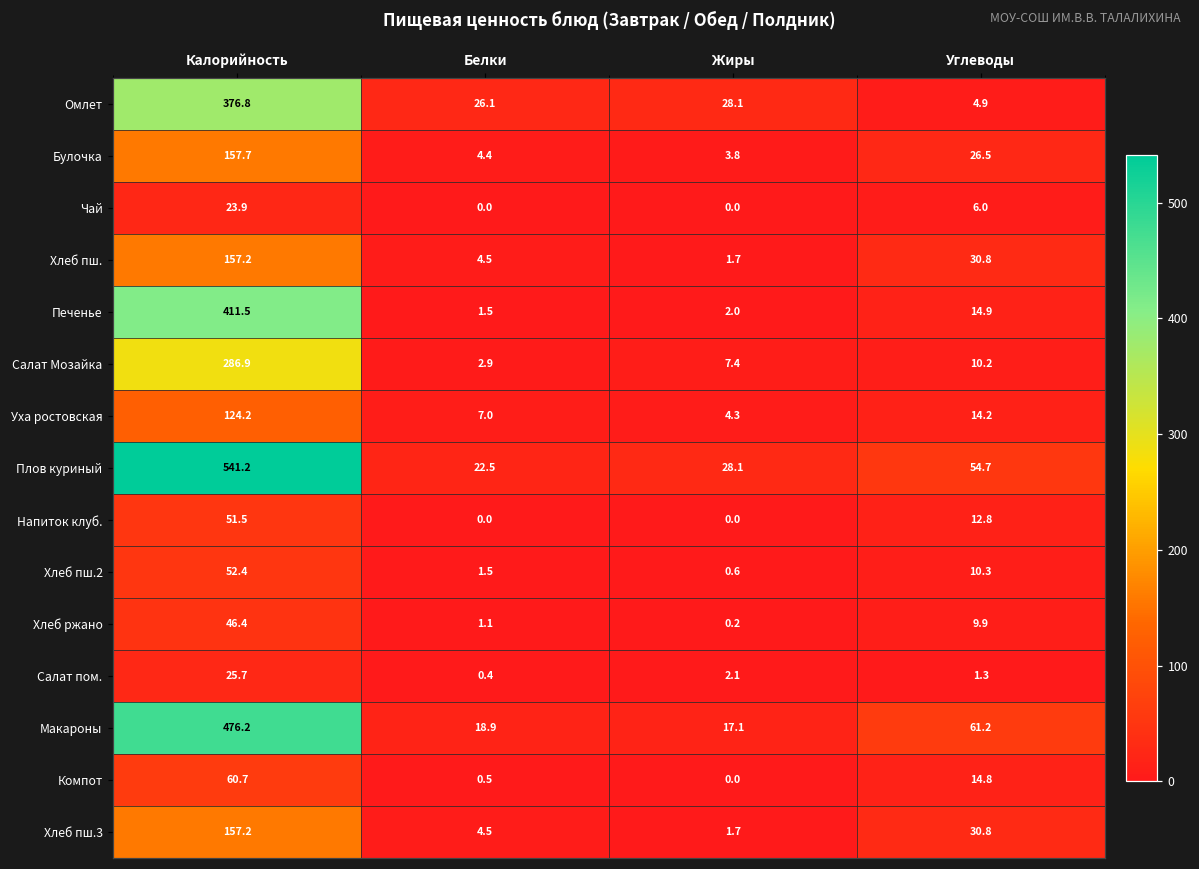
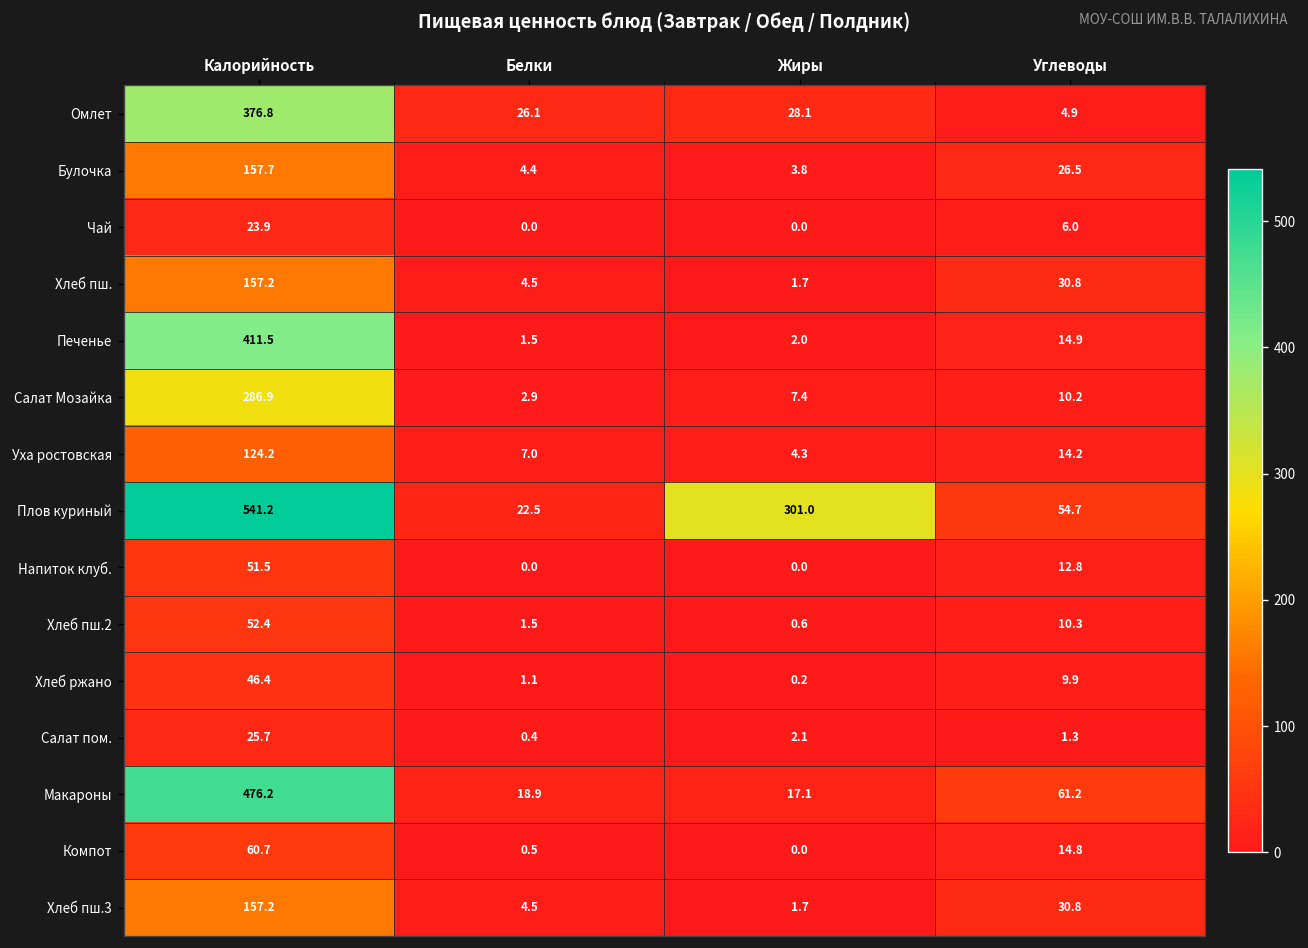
Плов куриный, Жиры: 28.1 -> 301.0
